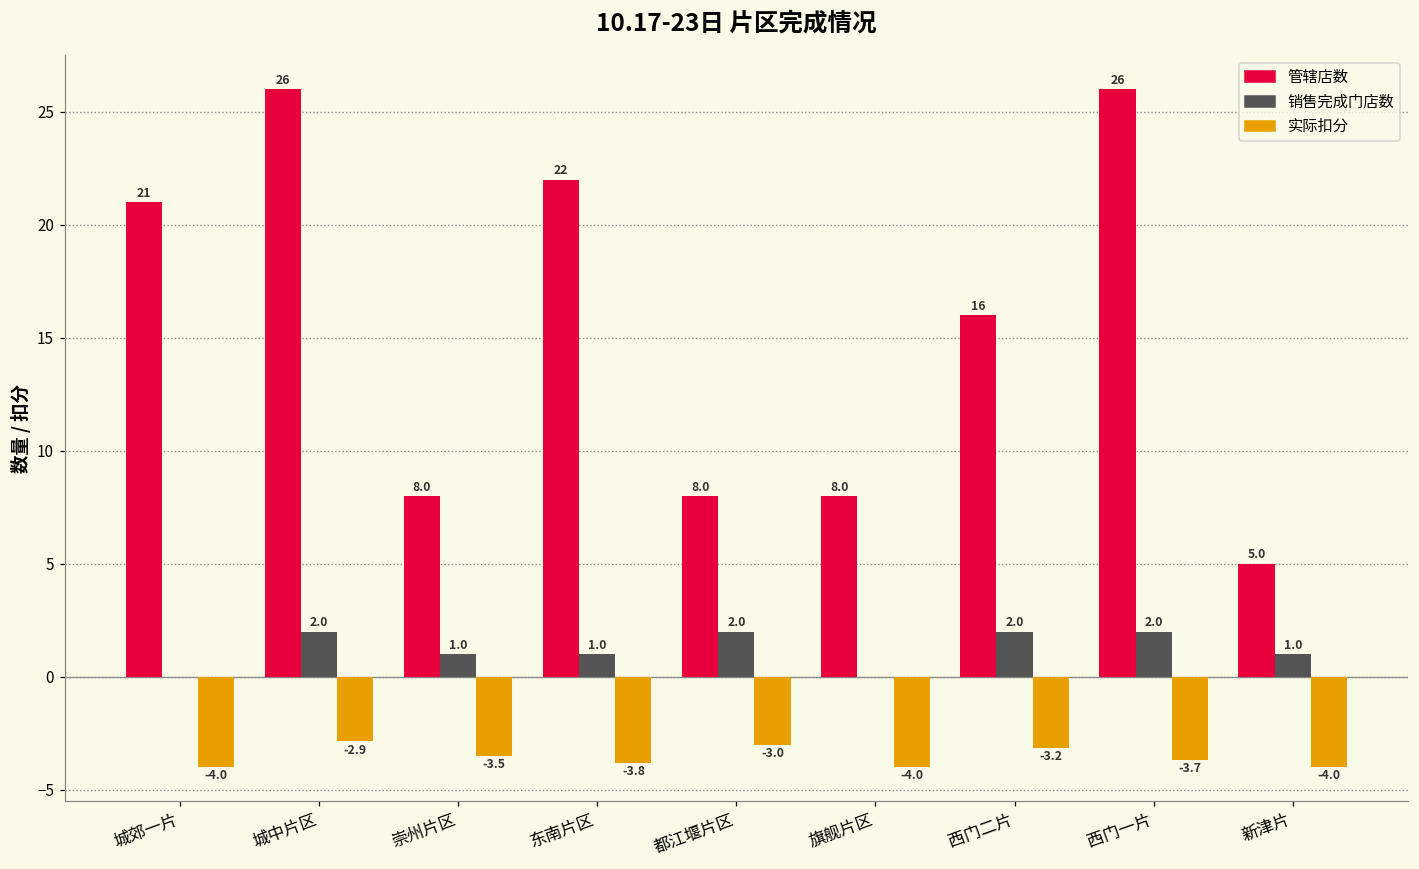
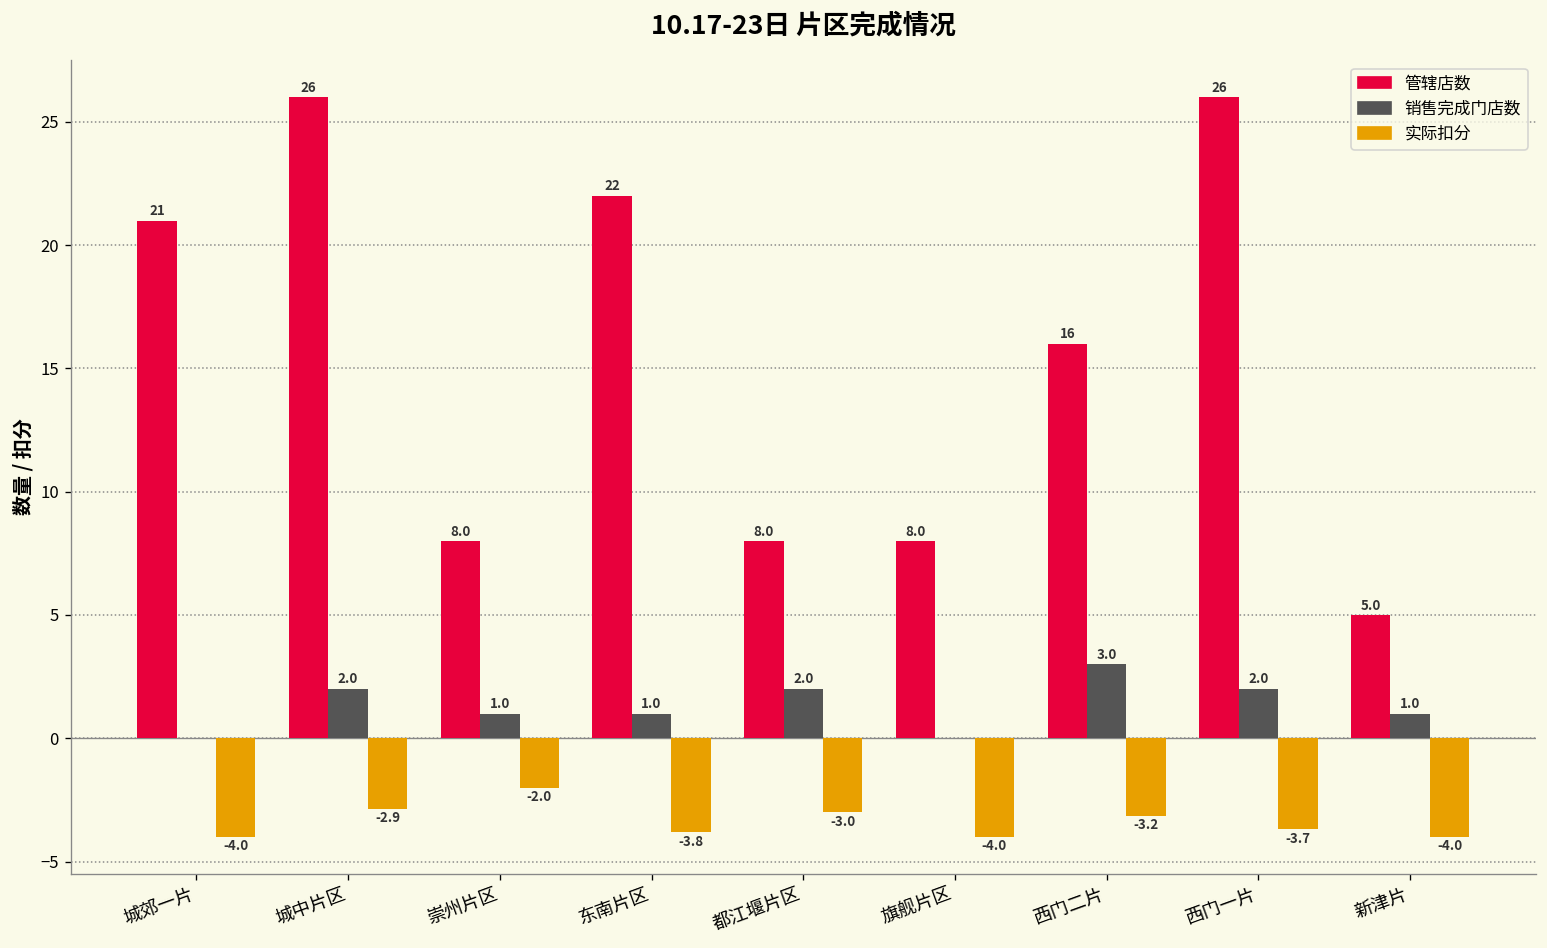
实际扣分, 崇州片区: -3.5 -> -2.0
销售完成门店数, 西门二片: 2.0 -> 3.0
